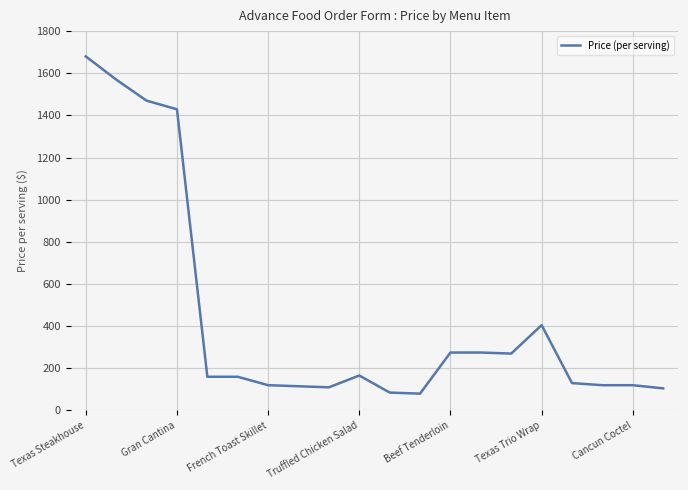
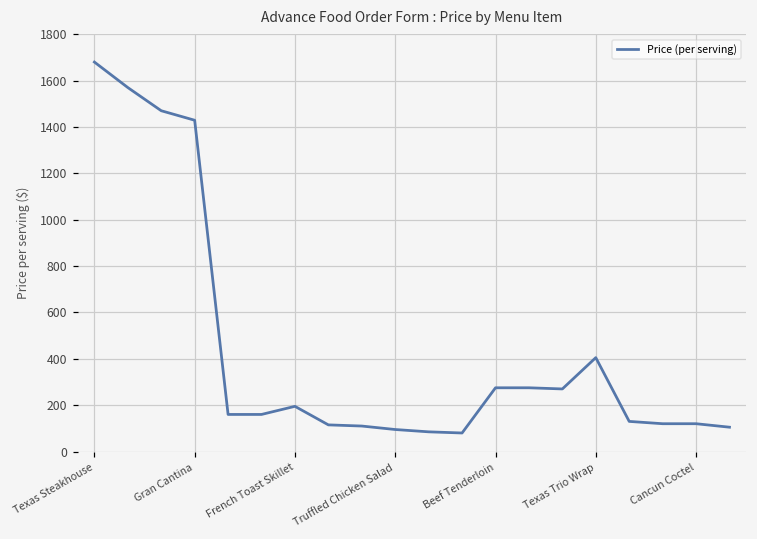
French Toast Skillet: 120 -> 200
Truffled Chicken Salad: 170 -> 100
